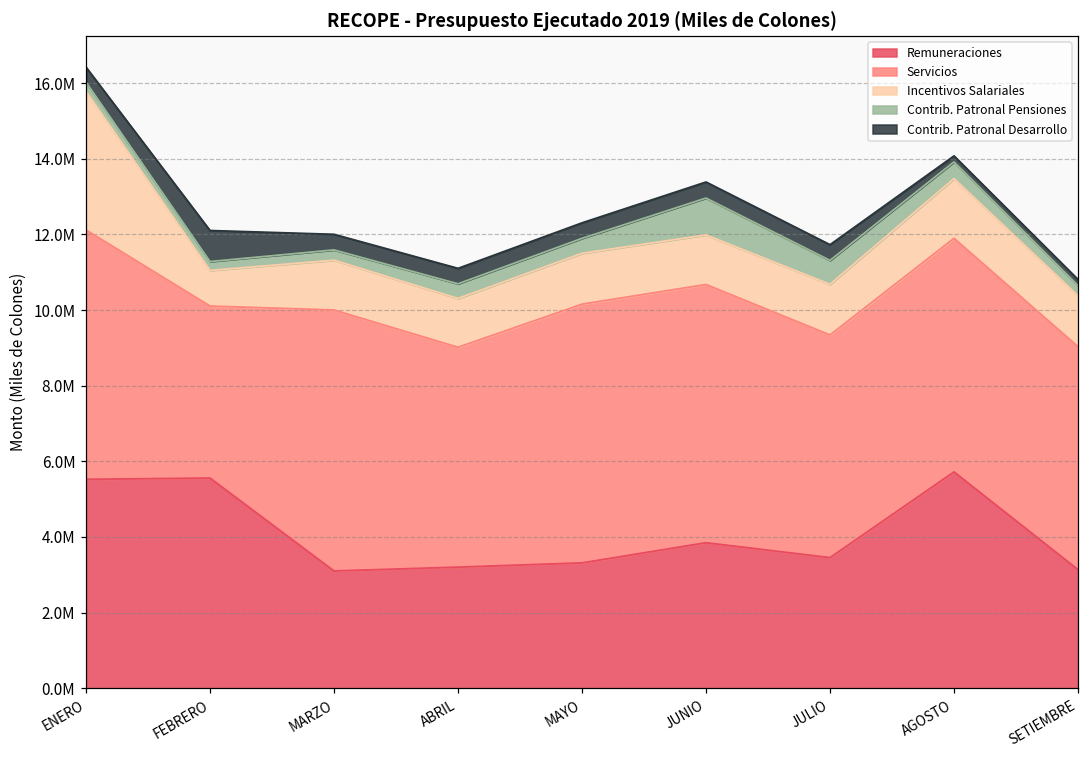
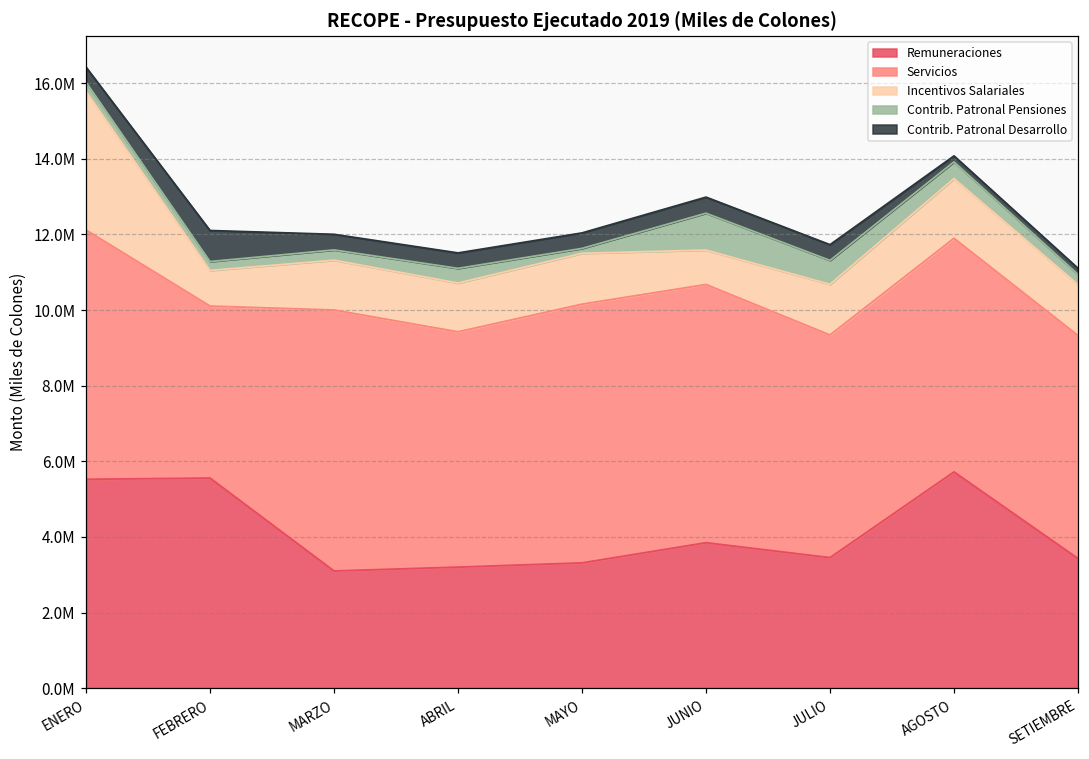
Servicios, ABRIL: 5800000 -> 6200000
Contrib. Patronal Pensiones, MAYO: 400000 -> 100000
Incentivos Salariales, JUNIO: 1300000 -> 900000
Remuneraciones, SETIEMBRE: 3100000 -> 3400000
